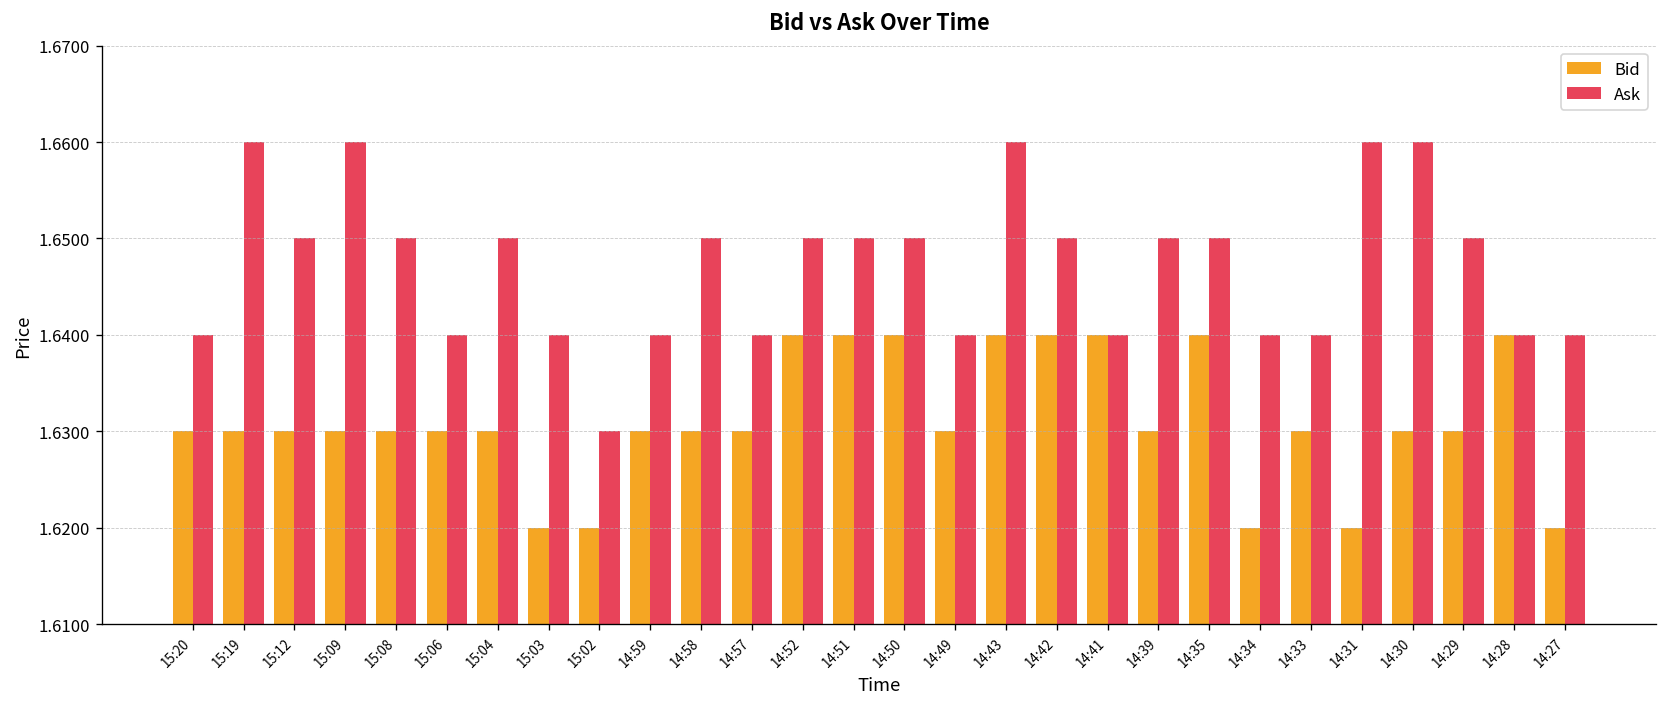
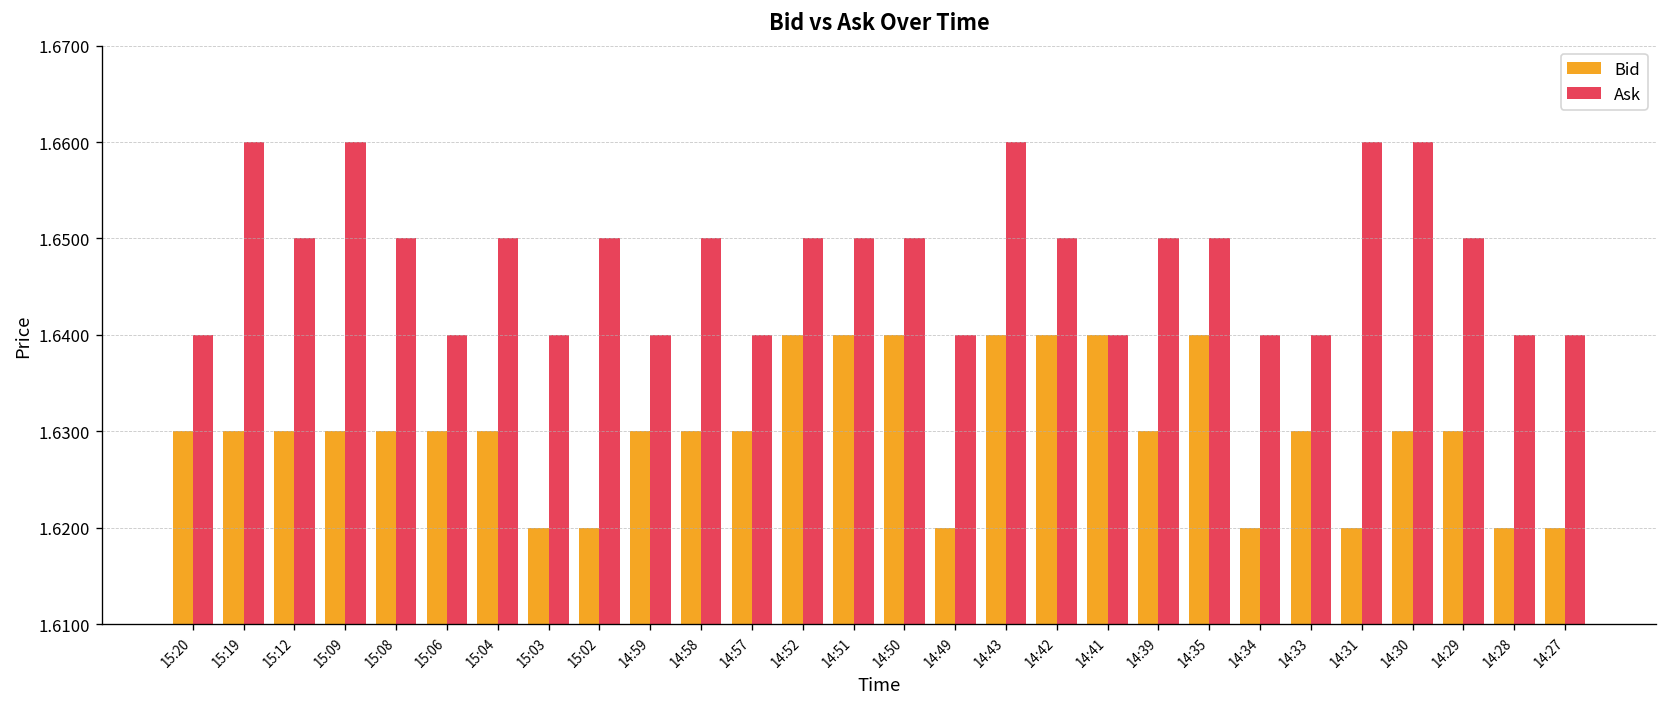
Ask, 15:02: 1.63 -> 1.65
Bid, 14:49: 1.63 -> 1.62
Bid, 14:28: 1.64 -> 1.62
